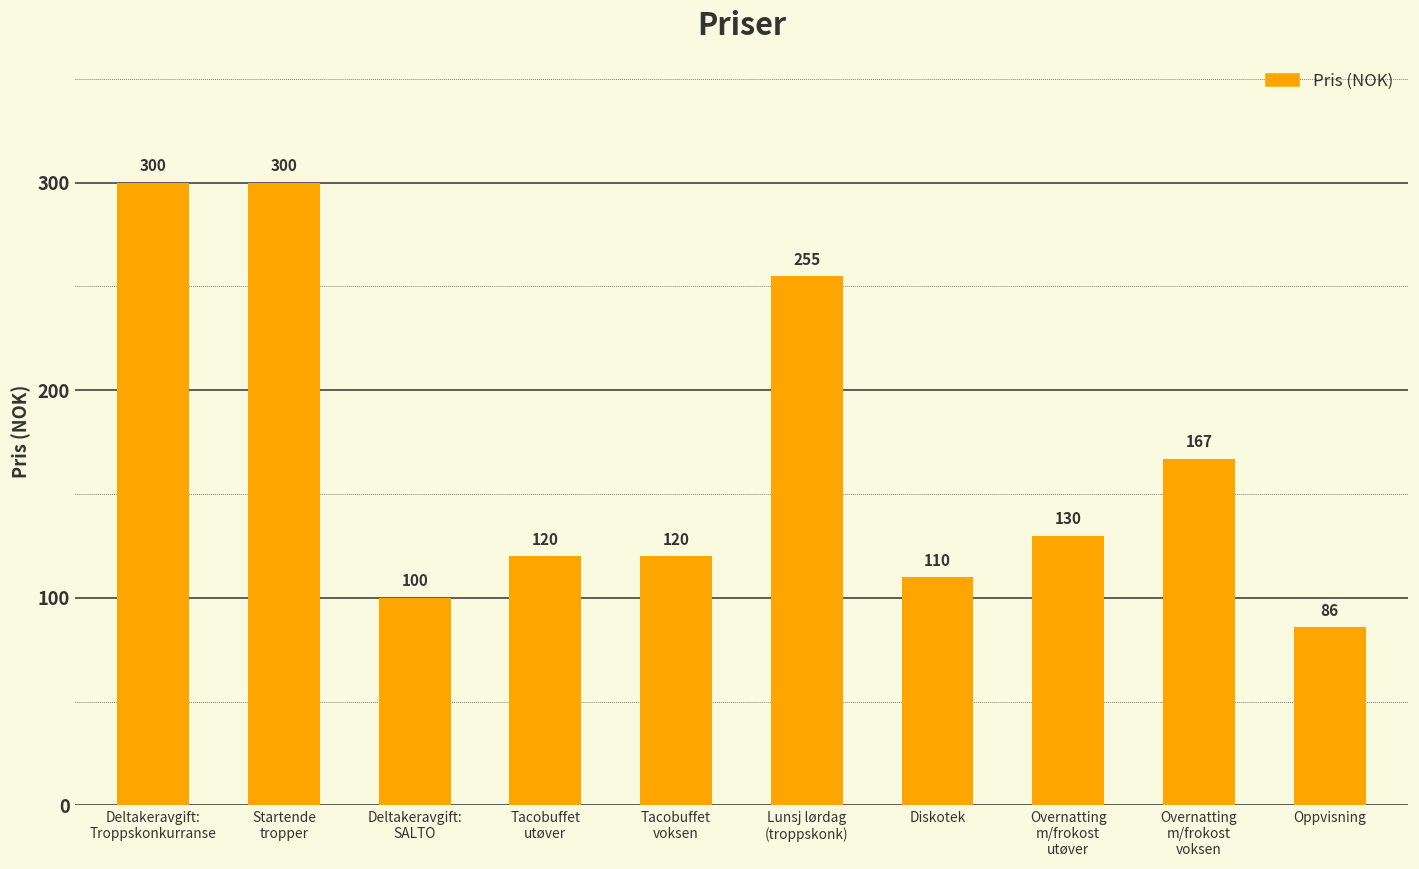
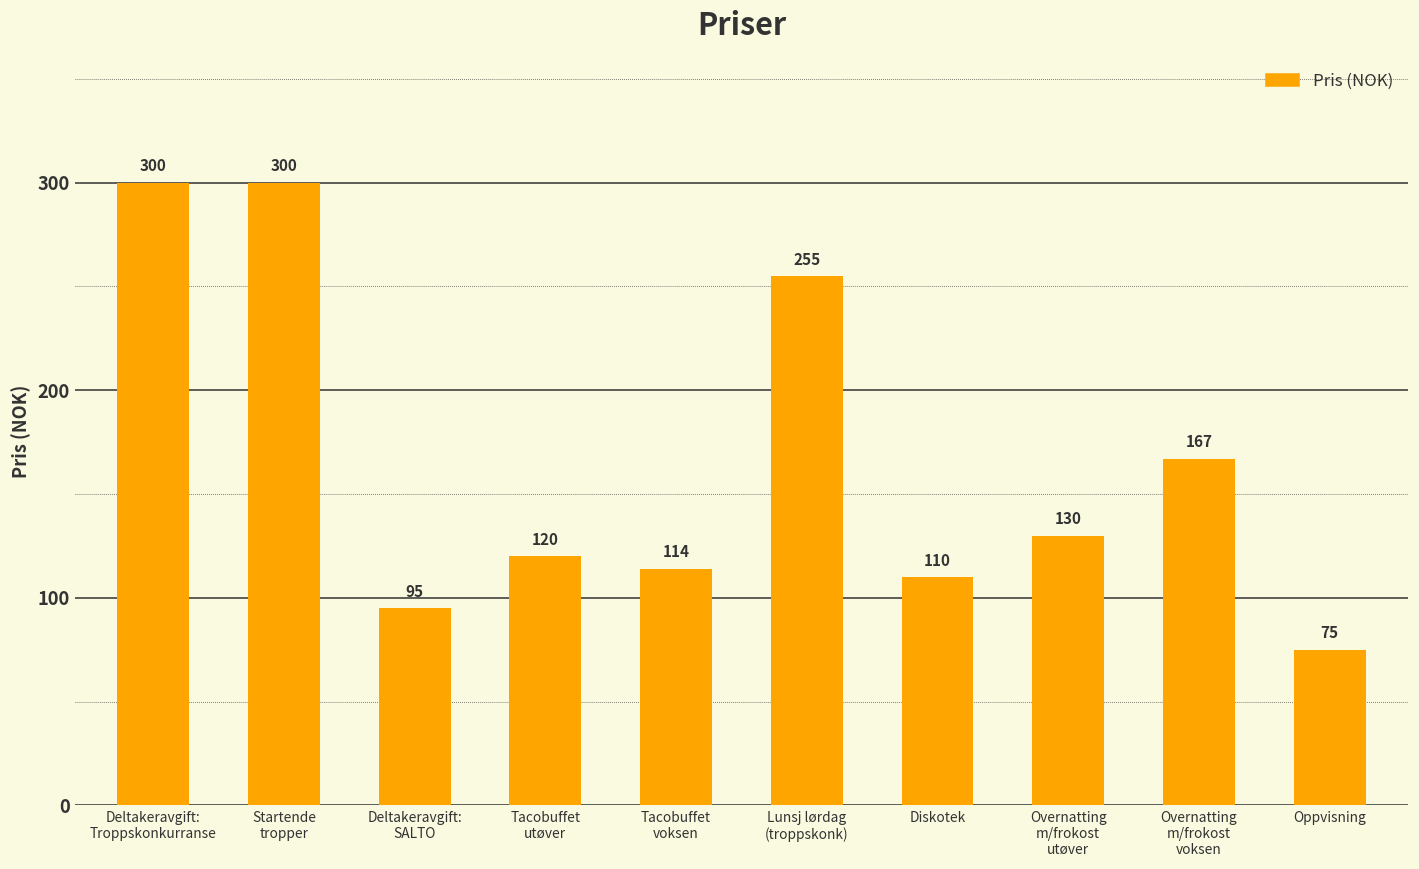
Deltakeravgift: SALTO: 100 -> 95
Tacobuffet voksen: 120 -> 114
Oppvisning: 86 -> 75
